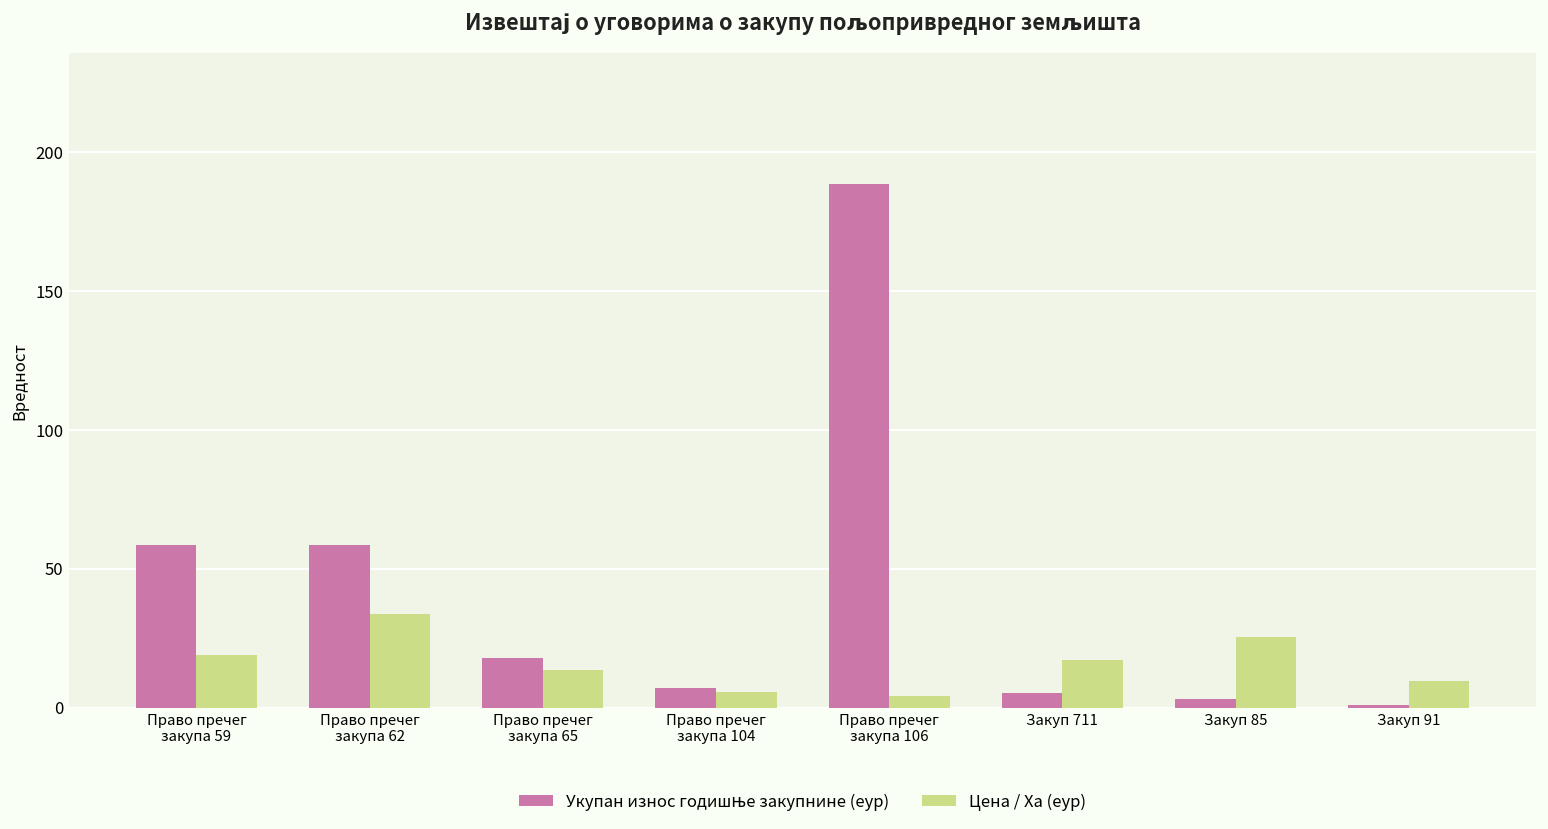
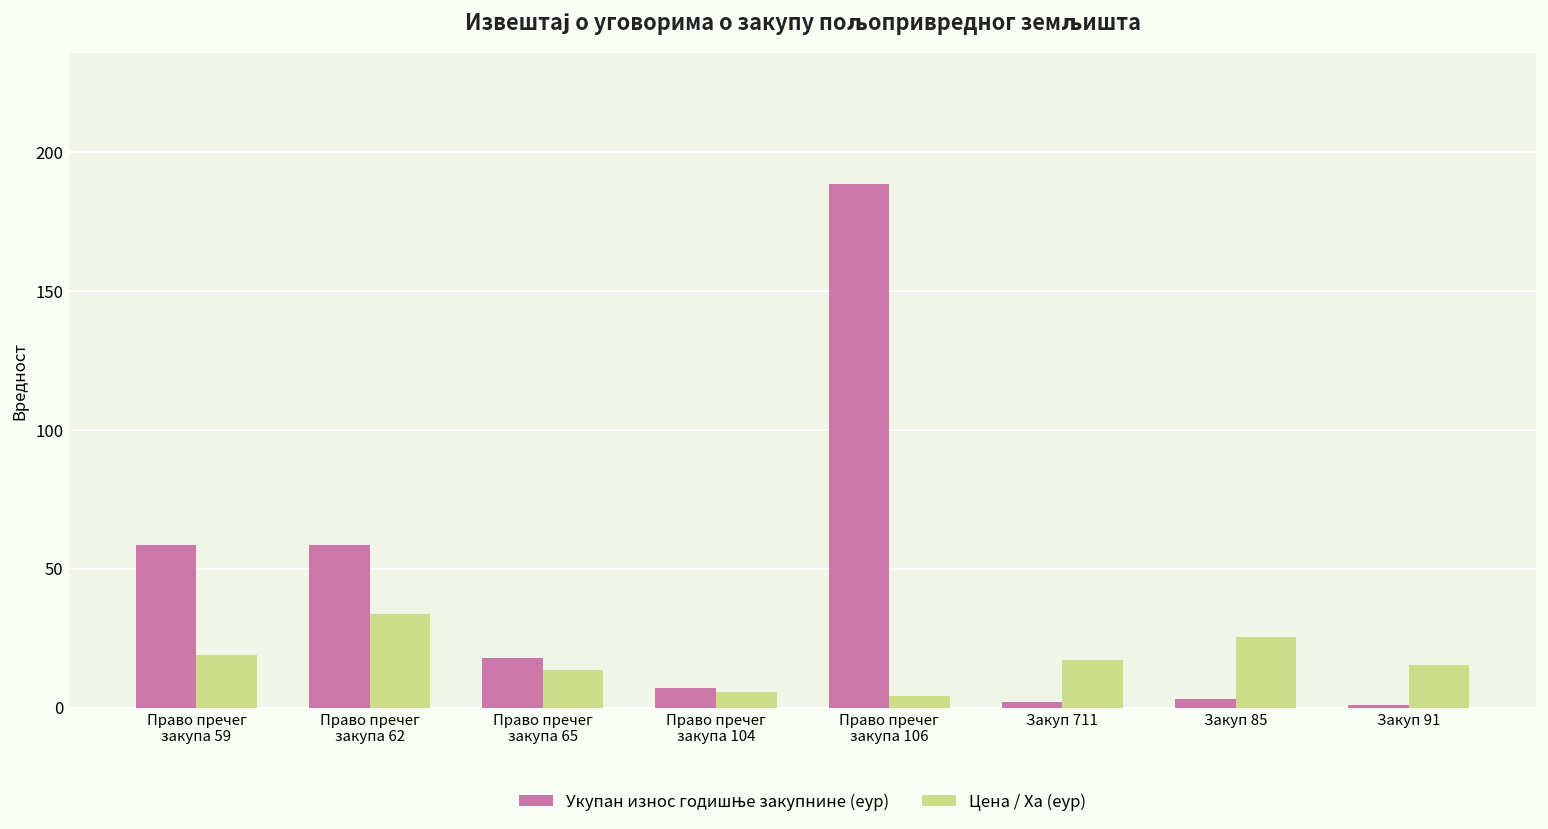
Укупан износ годишње закупнине (еур), Закуп 711: 5 -> 2
Цена / Ха (еур), Закуп 91: 10 -> 15
